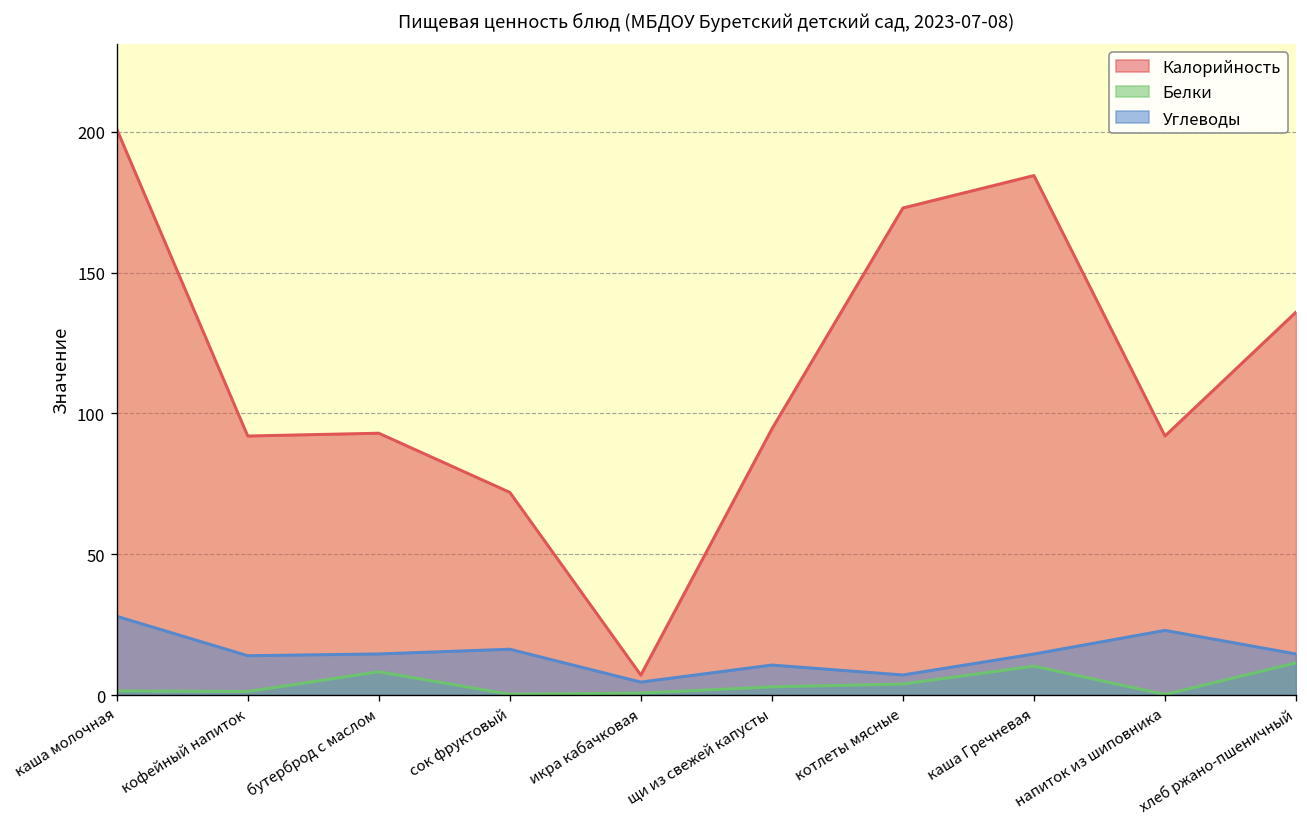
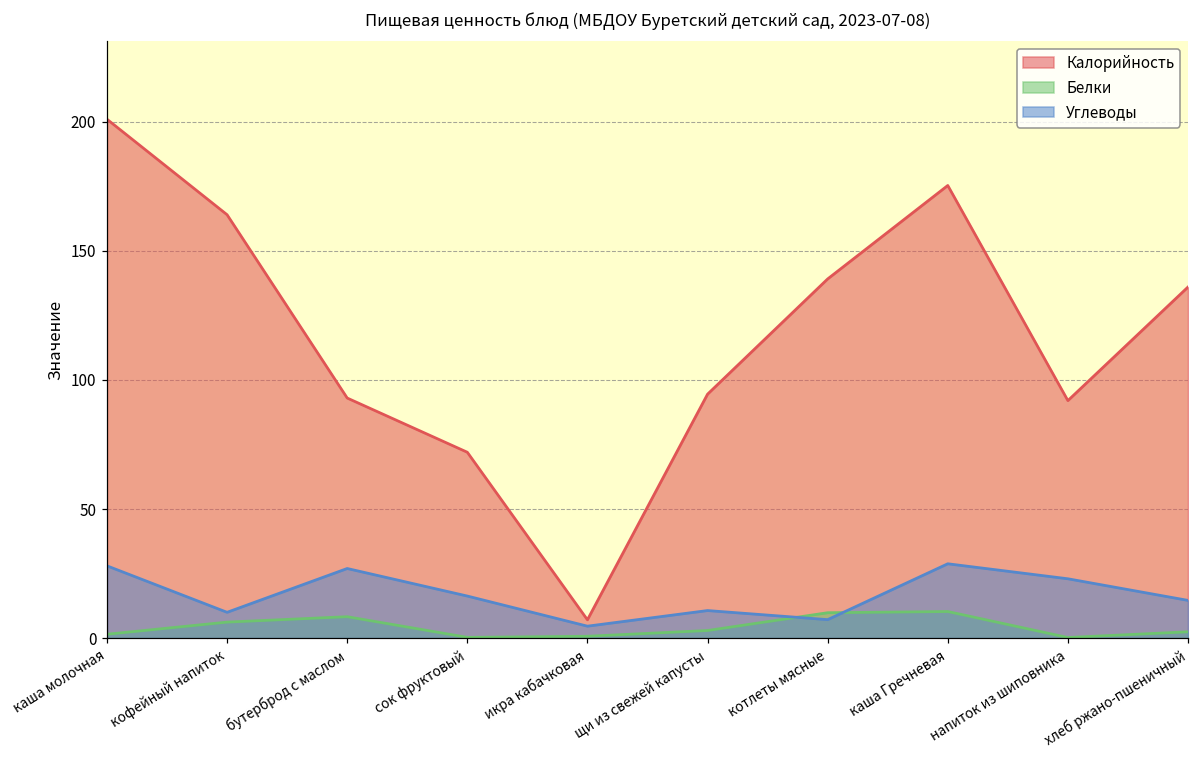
Калорийность, кофейный напиток: 92 -> 164
Белки, кофейный напиток: 1 -> 6
Углеводы, кофейный напиток: 14 -> 10
Углеводы, бутерброд с маслом: 15 -> 27
Калорийность, котлеты мясные: 173 -> 139
Белки, котлеты мясные: 4 -> 10
Калорийность, каша Гречневая: 184 -> 175
Углеводы, каша Гречневая: 15 -> 29
Белки, хлеб ржано-пшеничный: 11 -> 2
